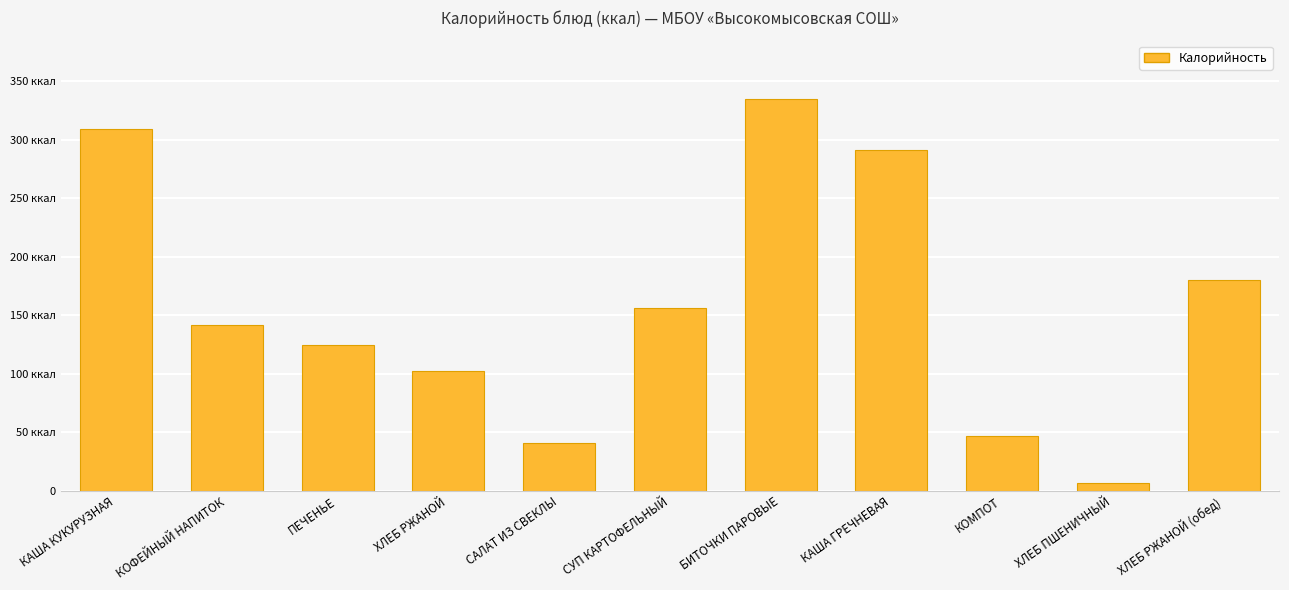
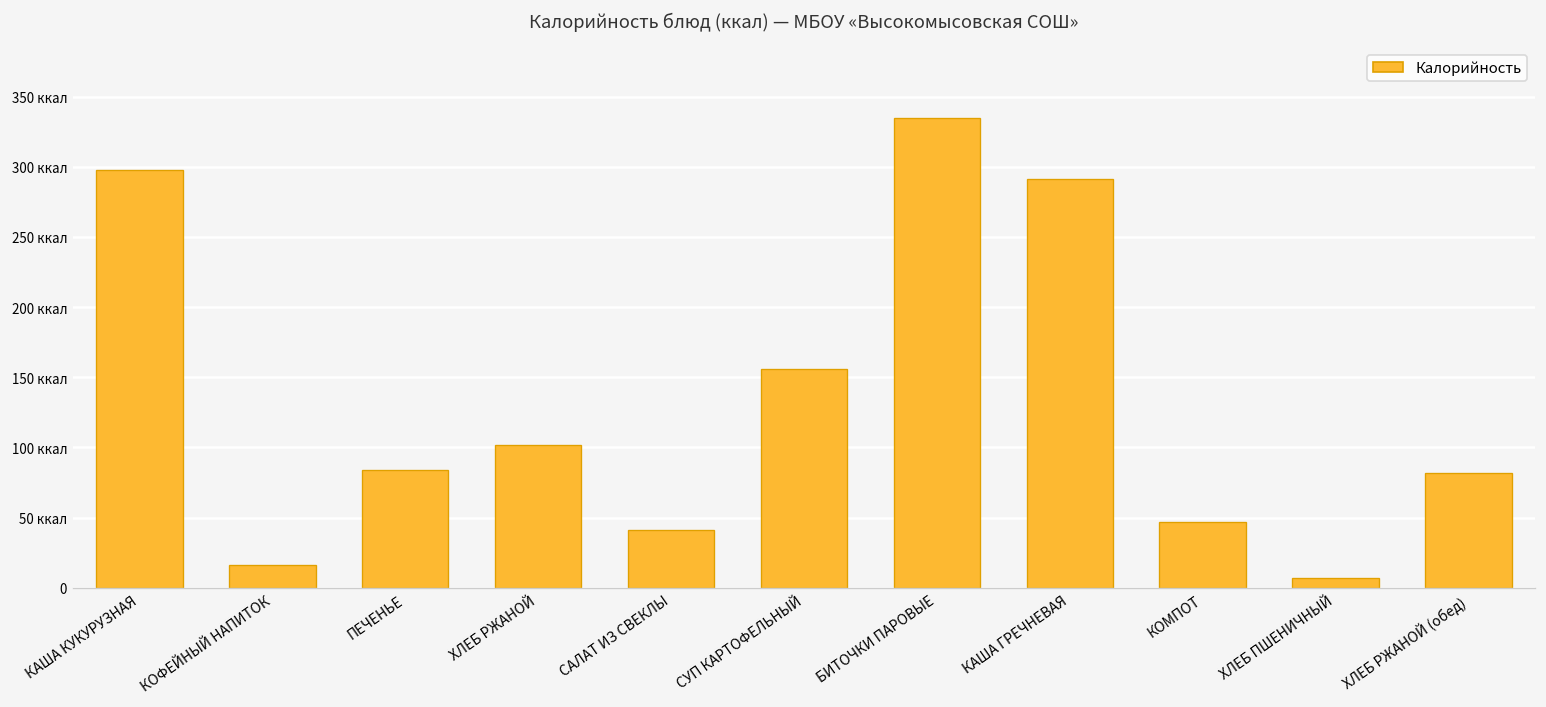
КАША КУКУРУЗНАЯ: 309 ккал -> 298 ккал
КОФЕЙНЫЙ НАПИТОК: 142 ккал -> 16 ккал
ПЕЧЕНЬЕ: 125 ккал -> 84 ккал
ХЛЕБ РЖАНОЙ (обед): 180 ккал -> 82 ккал
